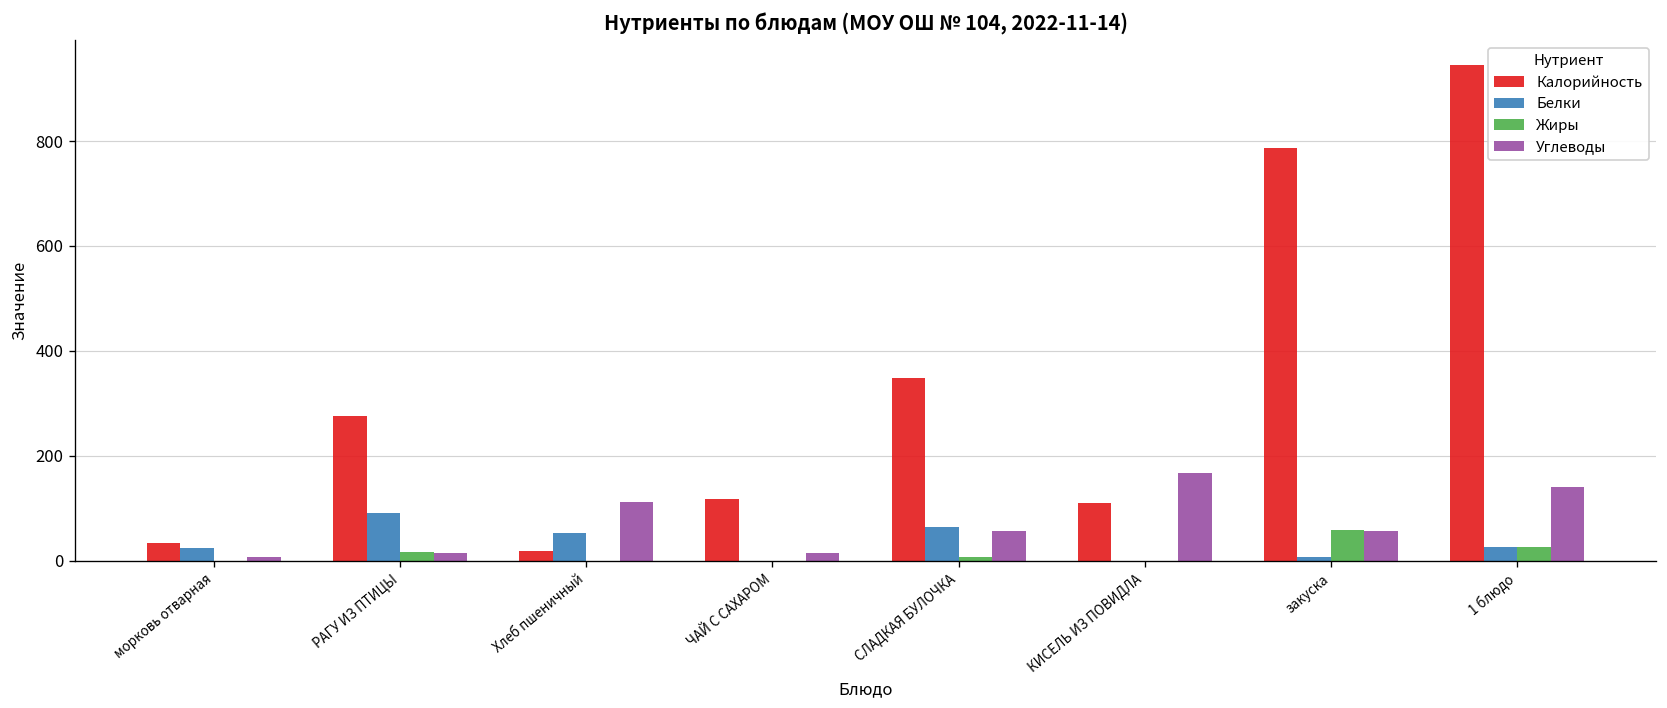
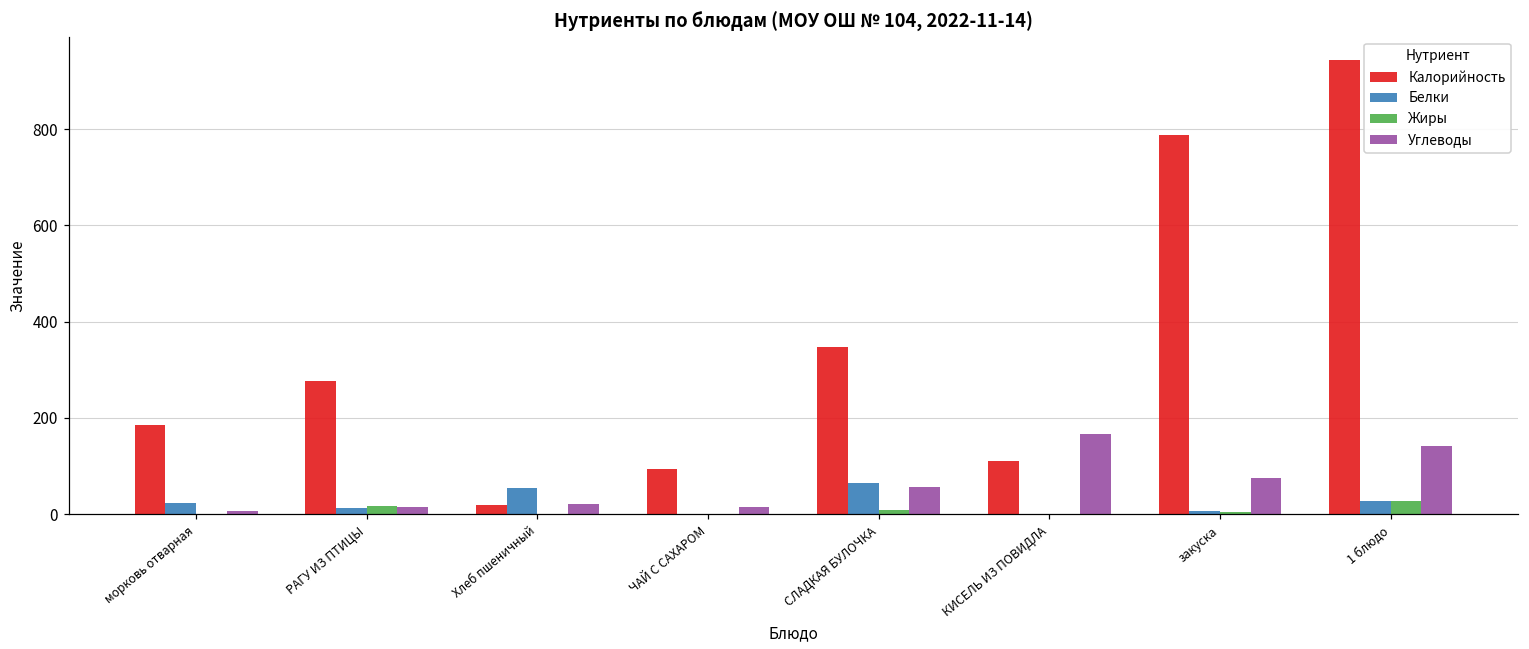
Калорийность, морковь отварная: 30 -> 180
Белки, РАГУ ИЗ ПТИЦЫ: 90 -> 10
Углеводы, Хлеб пшеничный: 110 -> 20
Калорийность, ЧАЙ С САХАРОМ: 120 -> 90
Жиры, закуска: 60 -> 10
Углеводы, закуска: 60 -> 70
